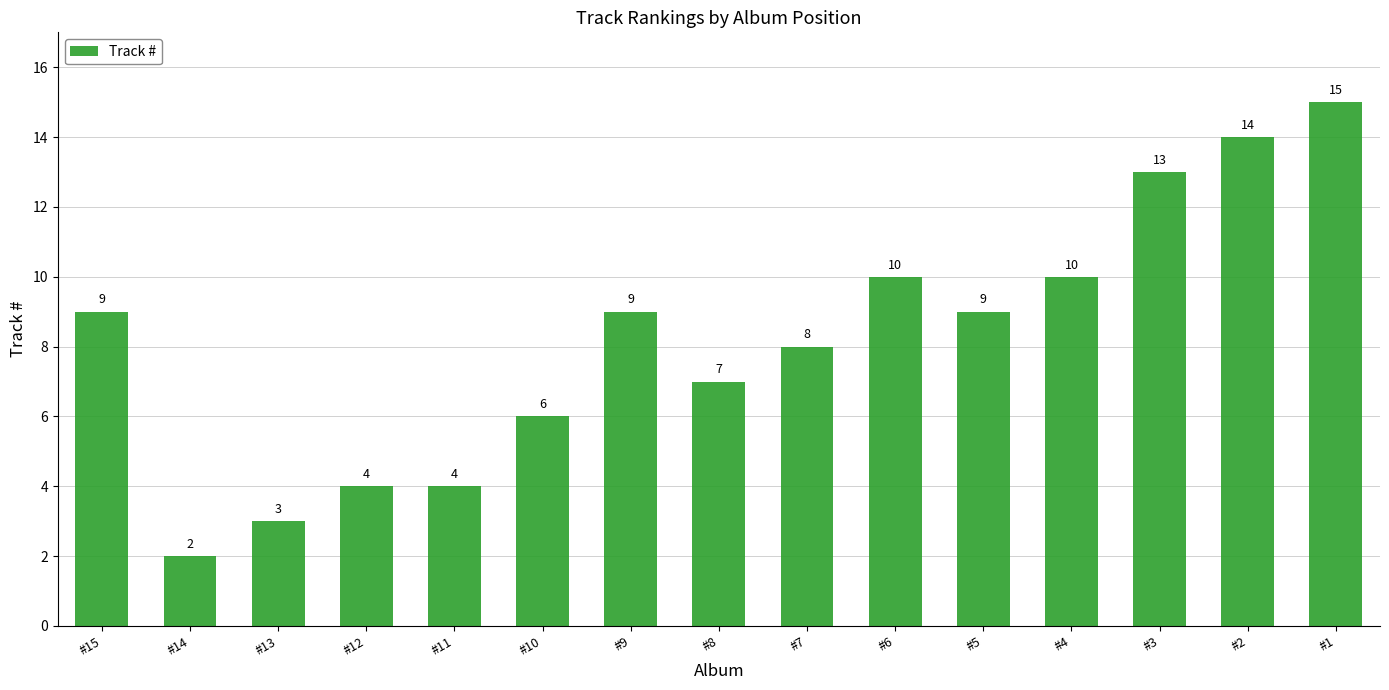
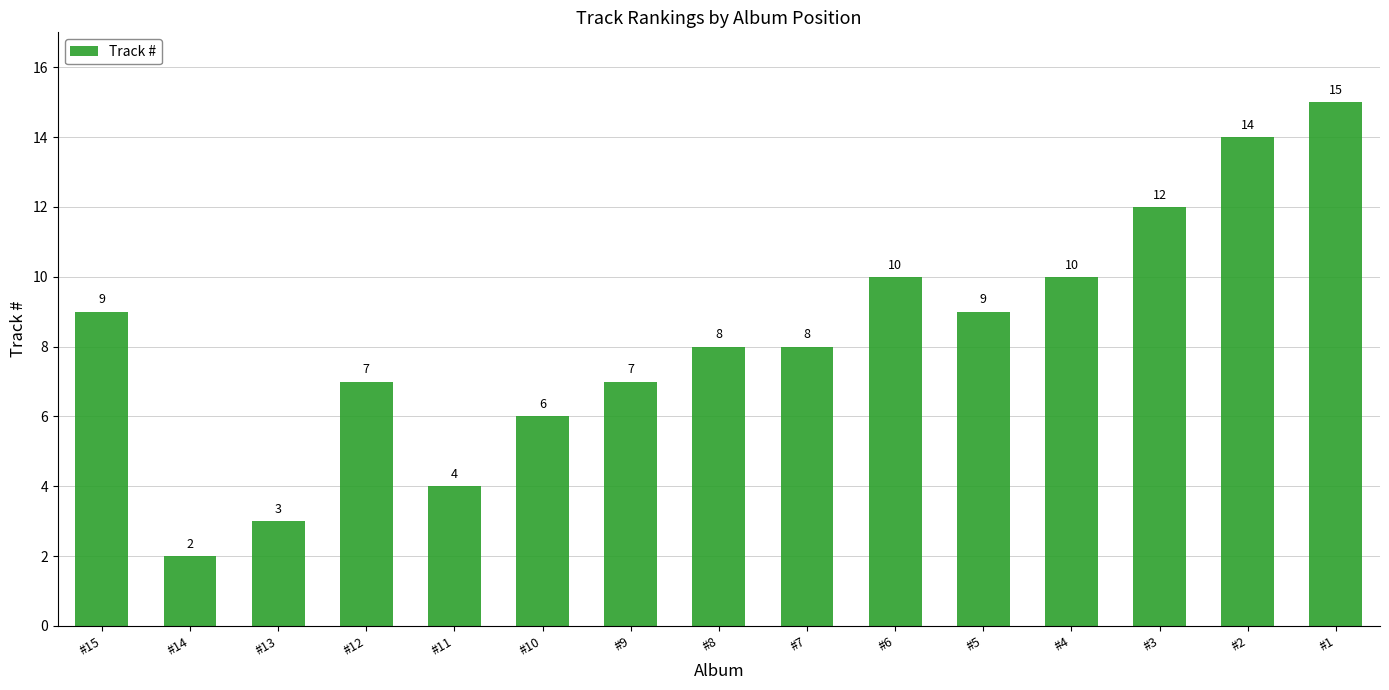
#12: 4 -> 7
#9: 9 -> 7
#8: 7 -> 8
#3: 13 -> 12
